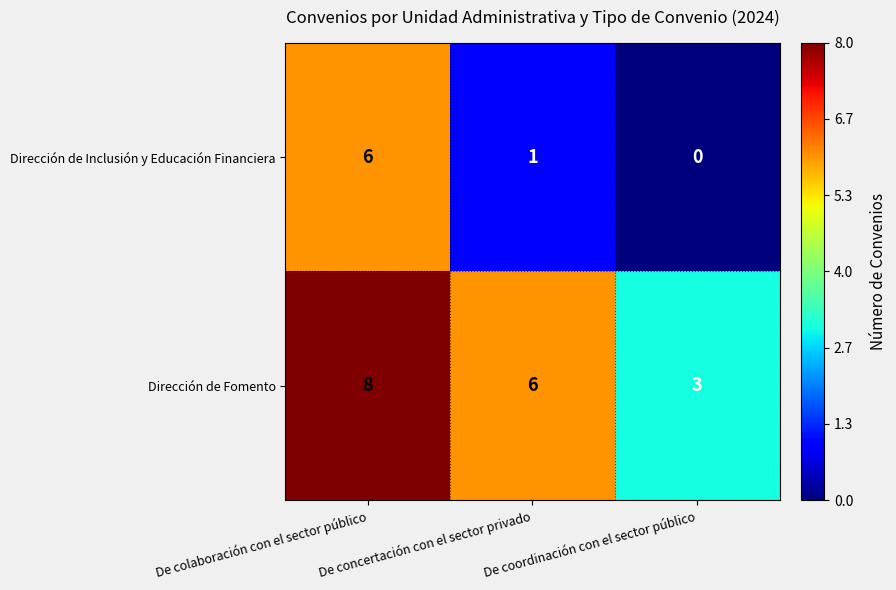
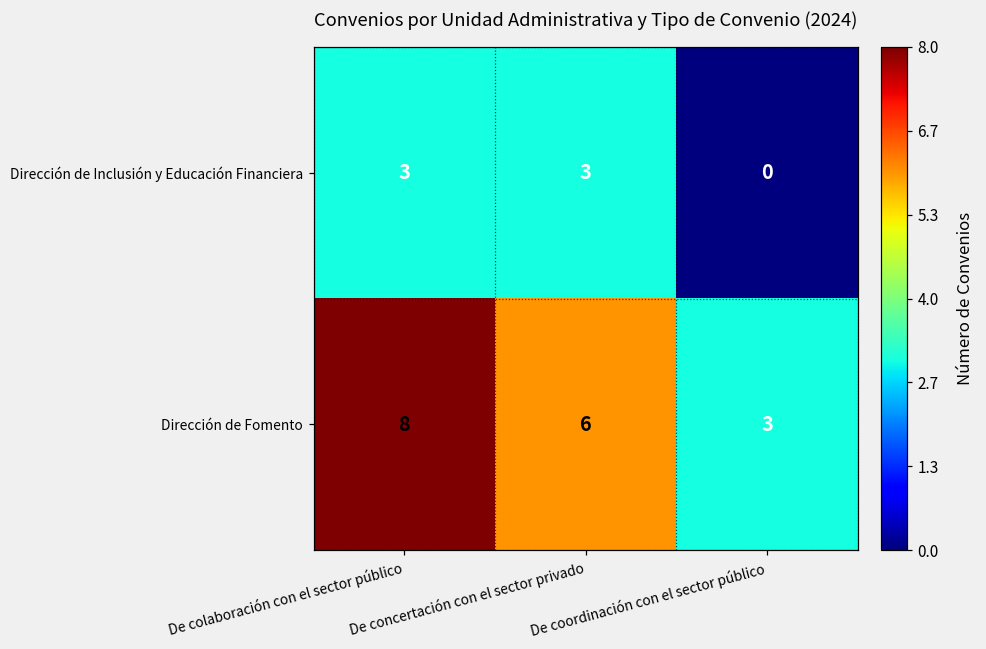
Dirección de Inclusión y Educación Financiera, De colaboración con el sector público: 6 -> 3
Dirección de Inclusión y Educación Financiera, De concertación con el sector privado: 1 -> 3
